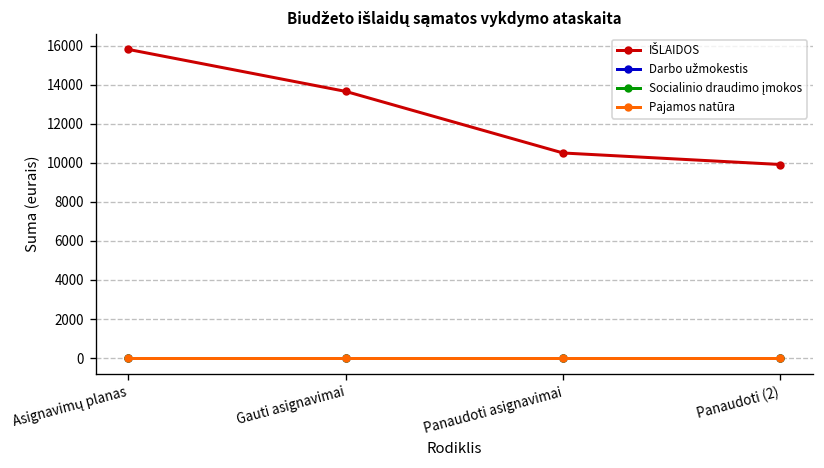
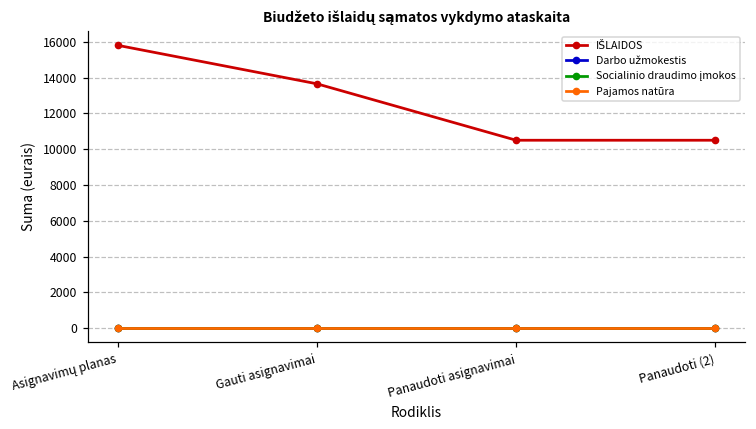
IŠLAIDOS, Panaudoti (2): 9900 -> 10500
